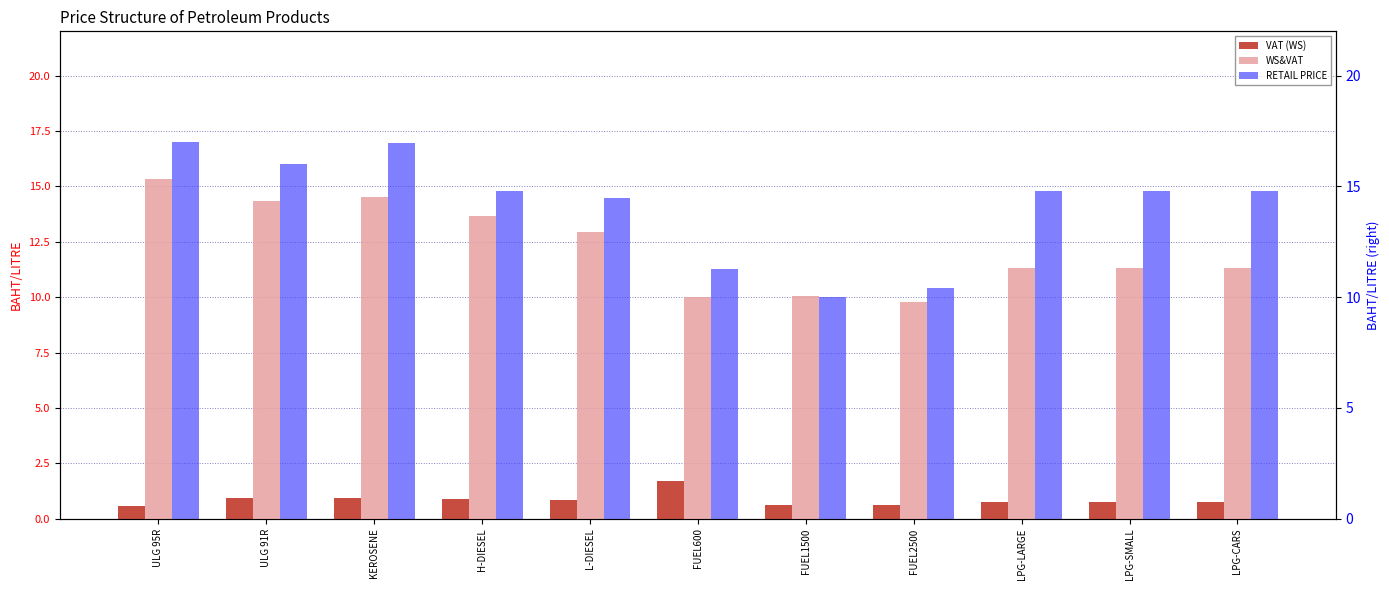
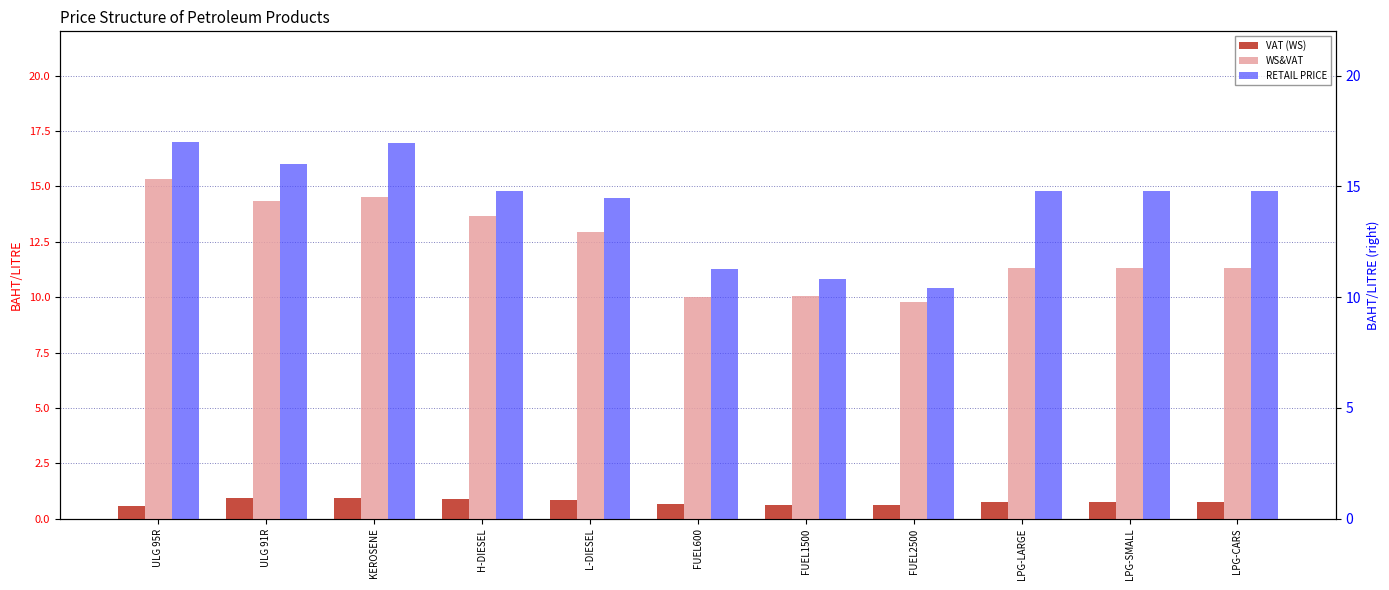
VAT (WS), FUEL600: 1.7 -> 0.7
RETAIL PRICE, FUEL1500: 10.0 -> 10.8
